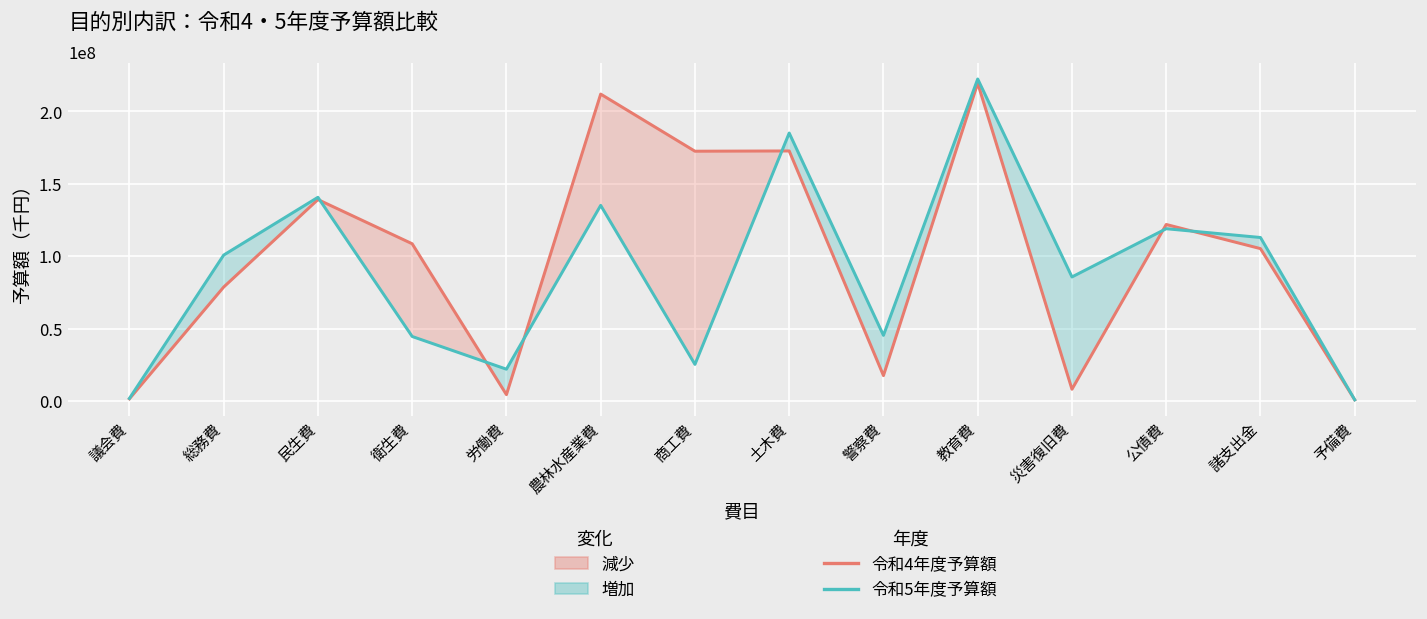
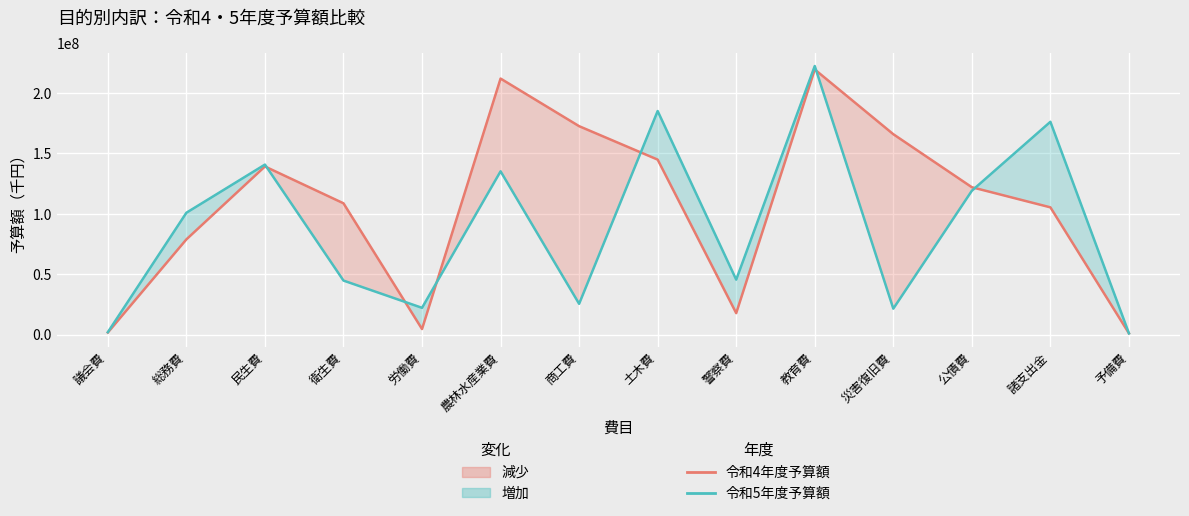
令和4年度予算額, 土木費: 173000000 -> 145000000
令和4年度予算額, 災害復旧費: 8000000 -> 166000000
令和5年度予算額, 災害復旧費: 86000000 -> 21000000
令和5年度予算額, 諸支出金: 113000000 -> 176000000
